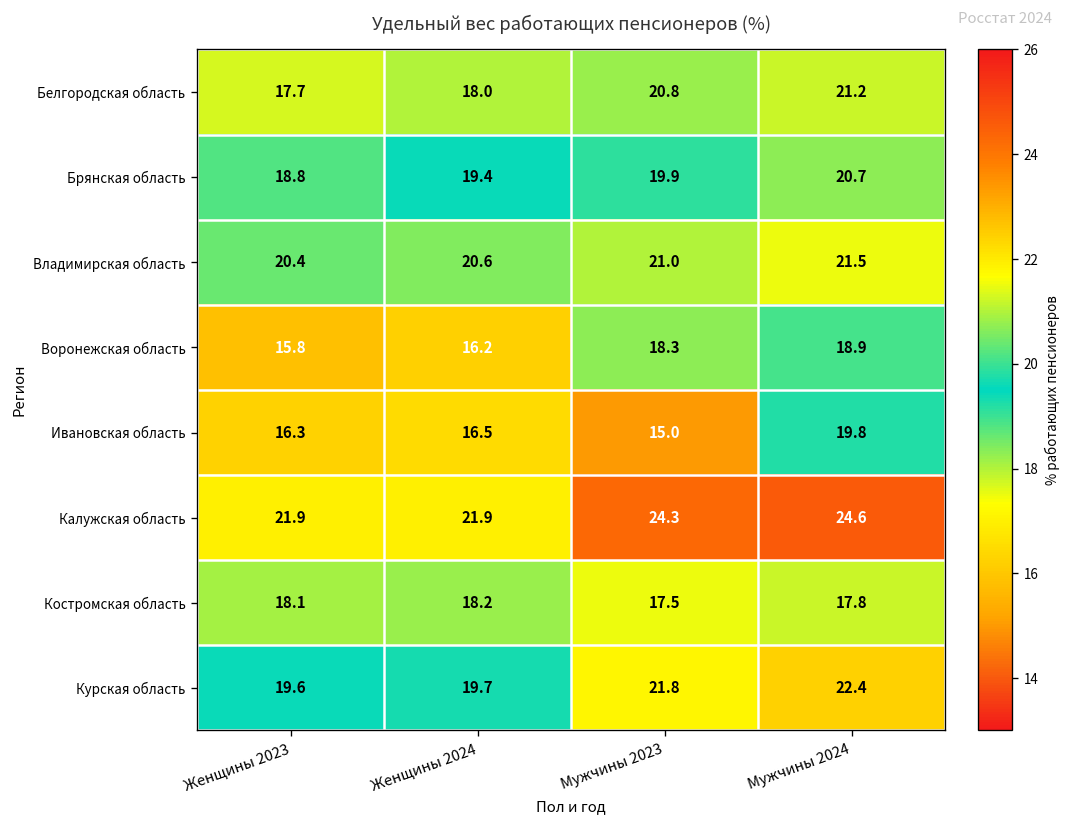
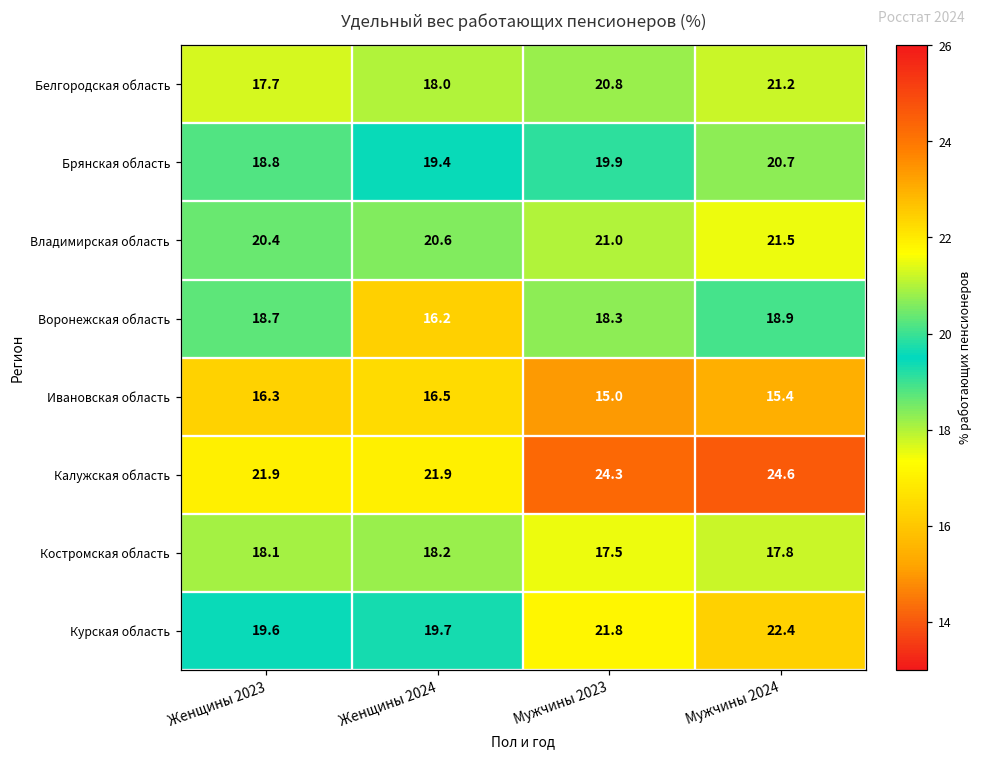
Воронежская область, Женщины 2023: 15.8 -> 18.7
Ивановская область, Мужчины 2024: 19.8 -> 15.4
